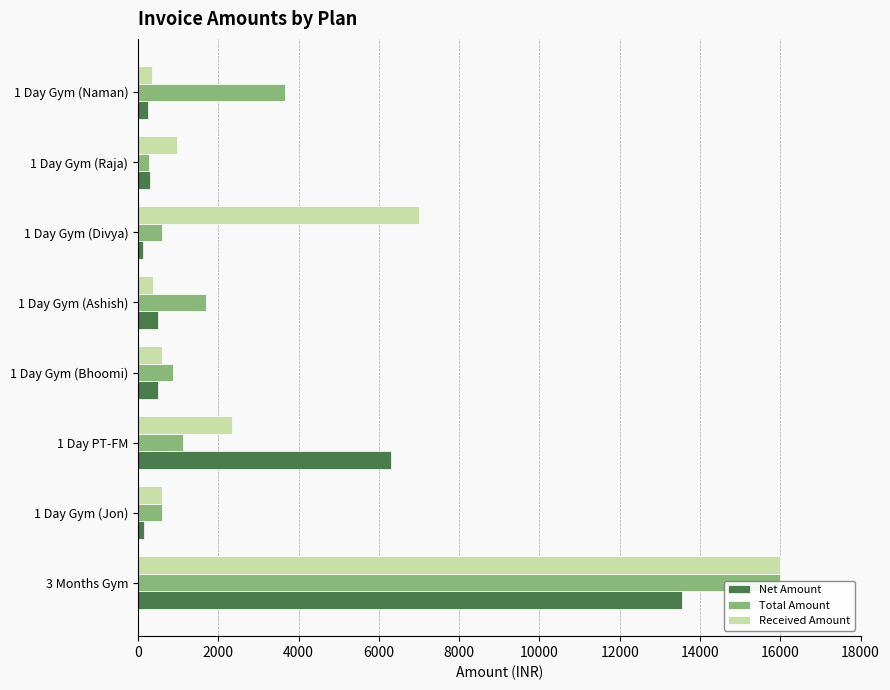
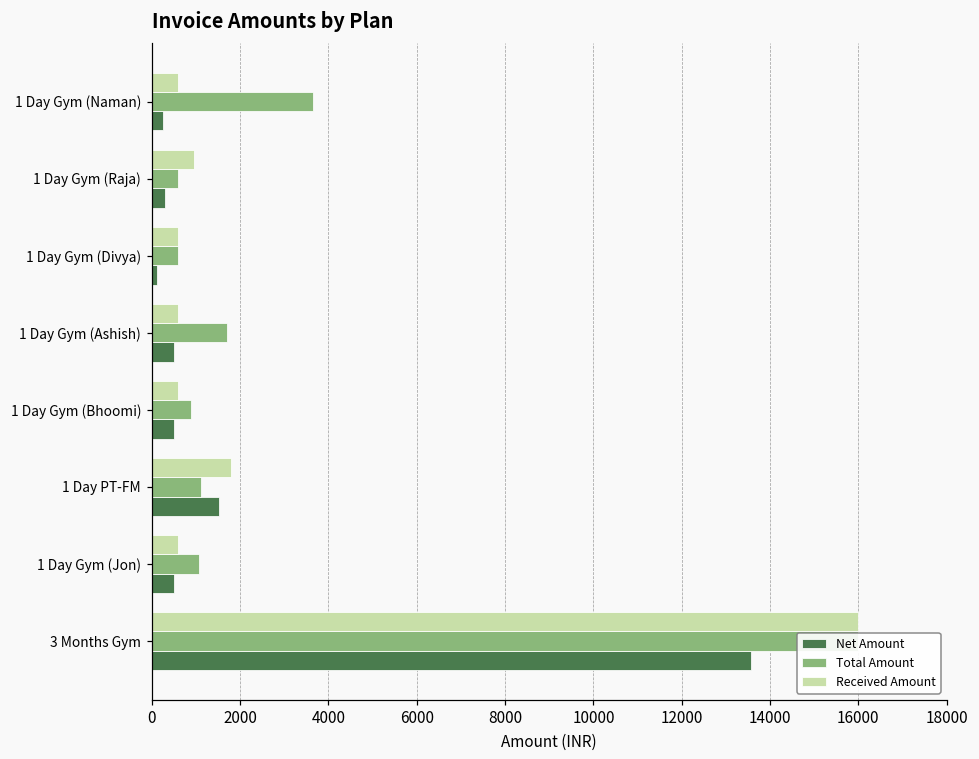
Received Amount, 1 Day Gym (Naman): 400 -> 600
Total Amount, 1 Day Gym (Raja): 300 -> 600
Received Amount, 1 Day Gym (Divya): 7000 -> 600
Received Amount, 1 Day Gym (Ashish): 400 -> 600
Received Amount, 1 Day PT-FM: 2300 -> 1800
Net Amount, 1 Day PT-FM: 6300 -> 1500
Total Amount, 1 Day Gym (Jon): 600 -> 1100
Net Amount, 1 Day Gym (Jon): 200 -> 500
